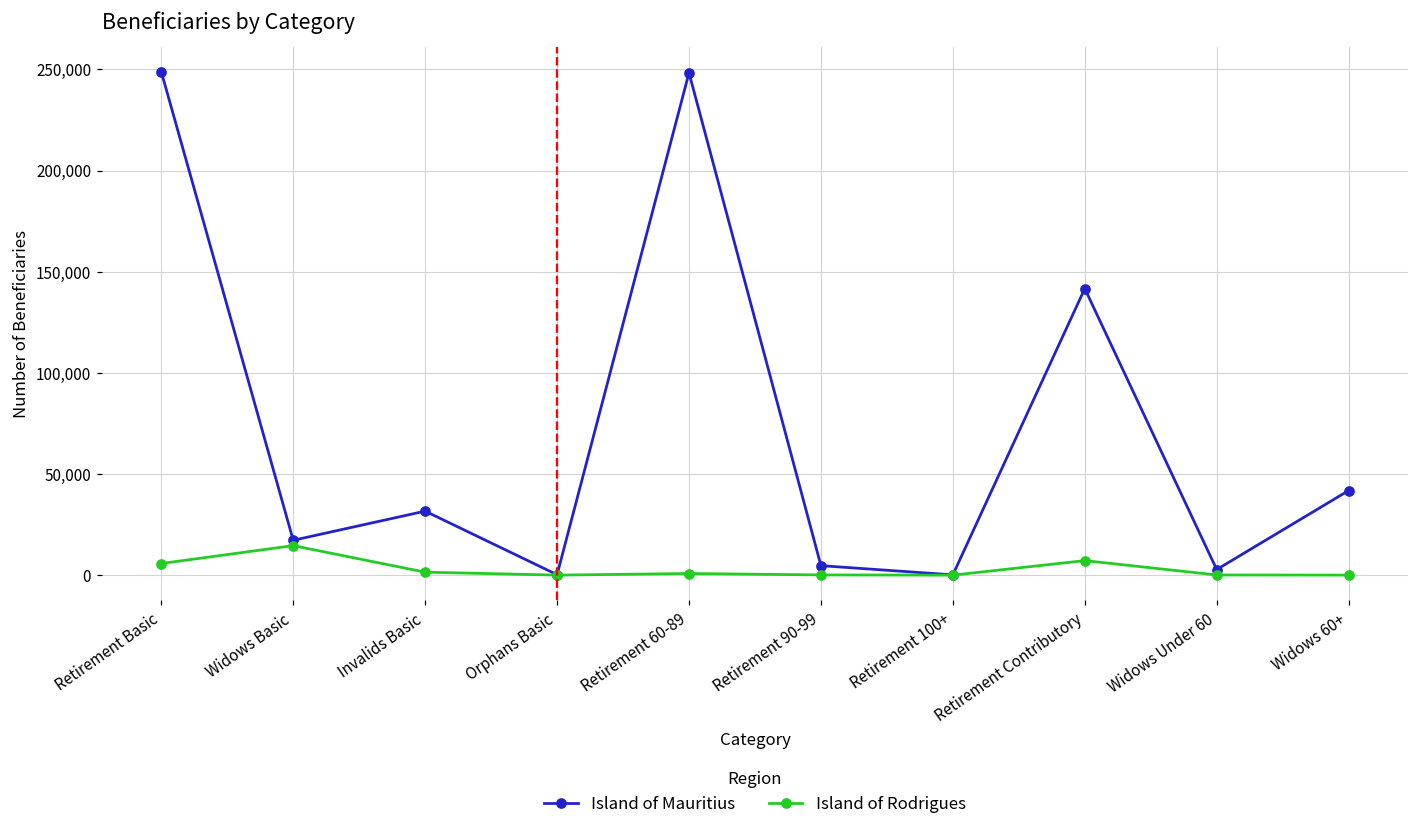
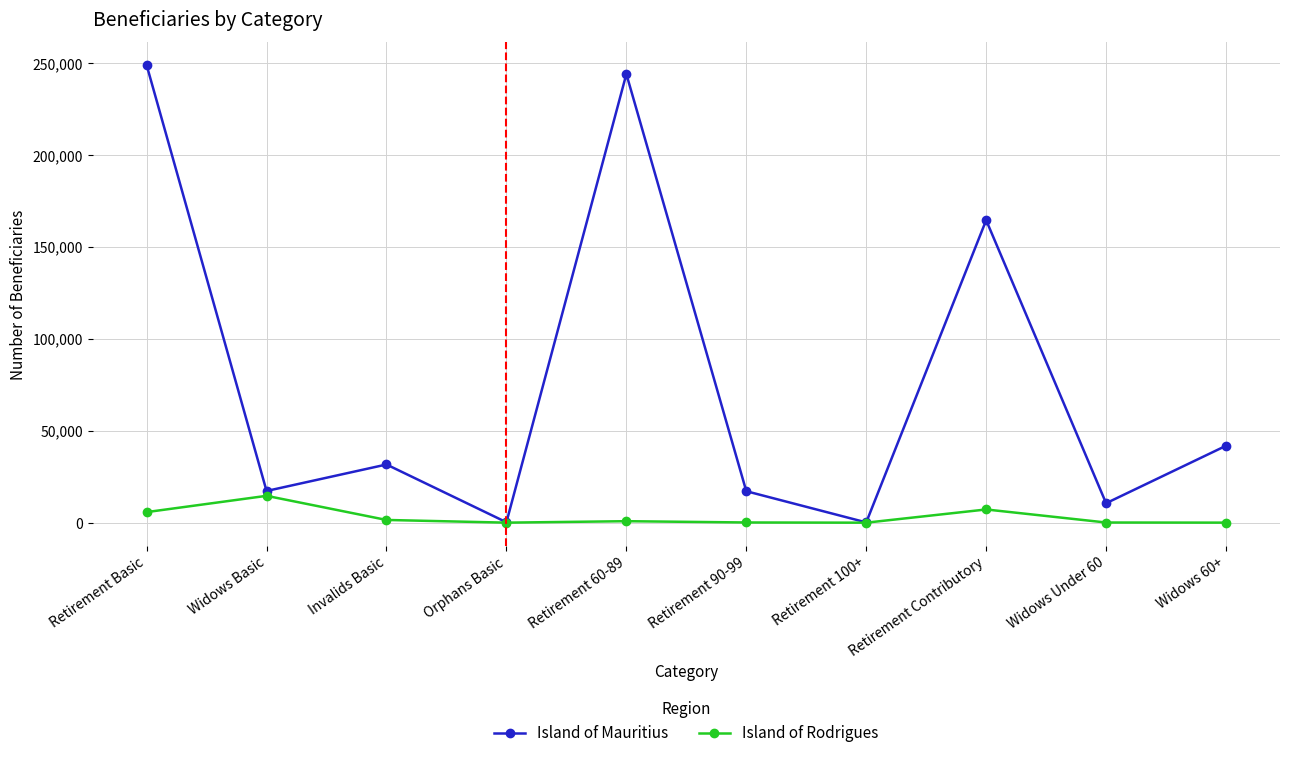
Island of Mauritius, Retirement 60-89: 248,000 -> 244,000
Island of Mauritius, Retirement 90-99: 5,000 -> 17,000
Island of Mauritius, Retirement Contributory: 142,000 -> 164,000
Island of Mauritius, Widows Under 60: 3,000 -> 11,000
